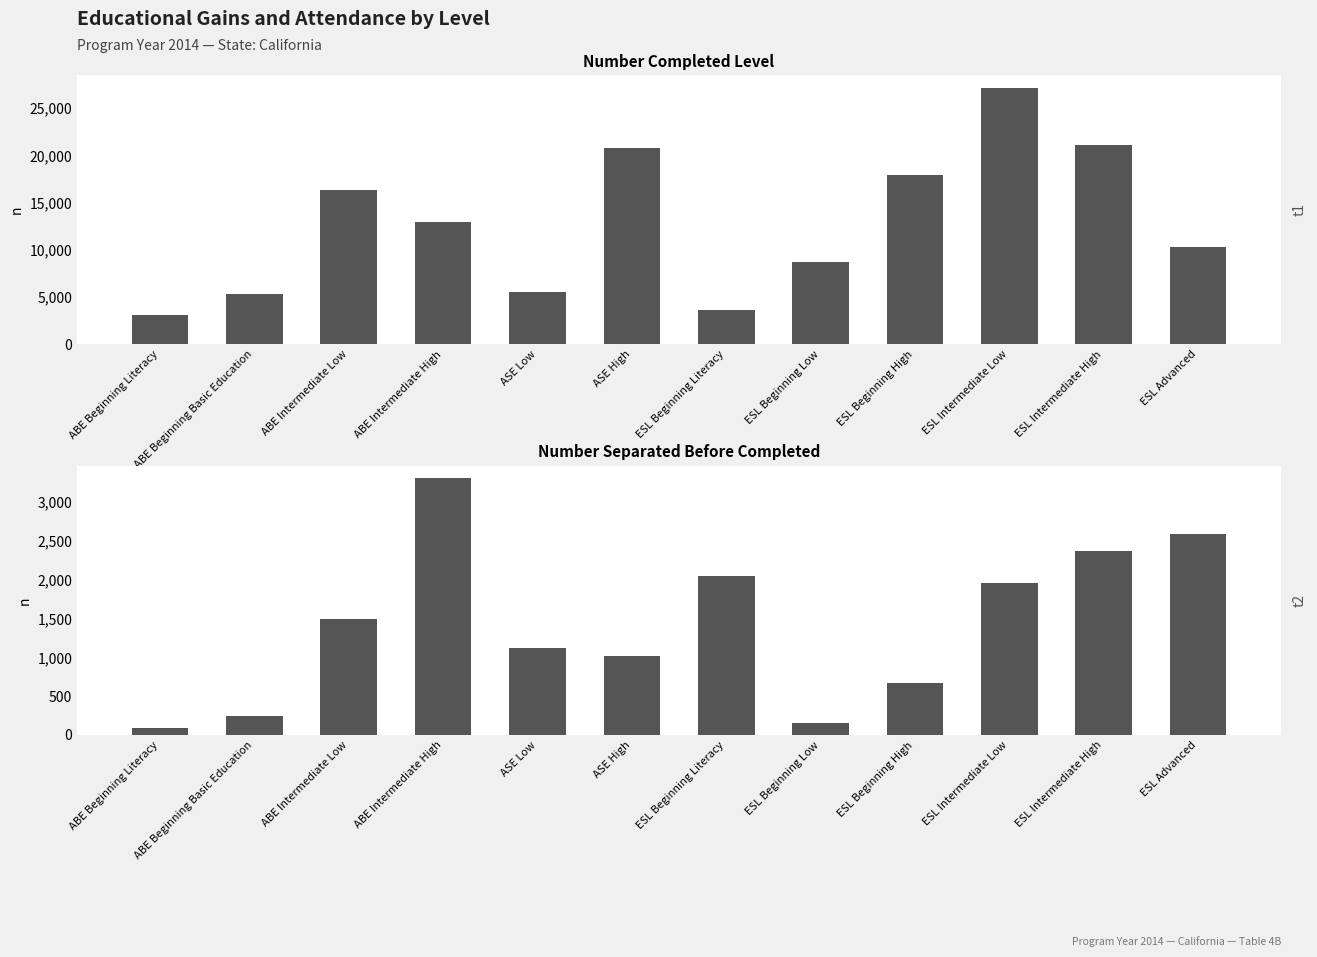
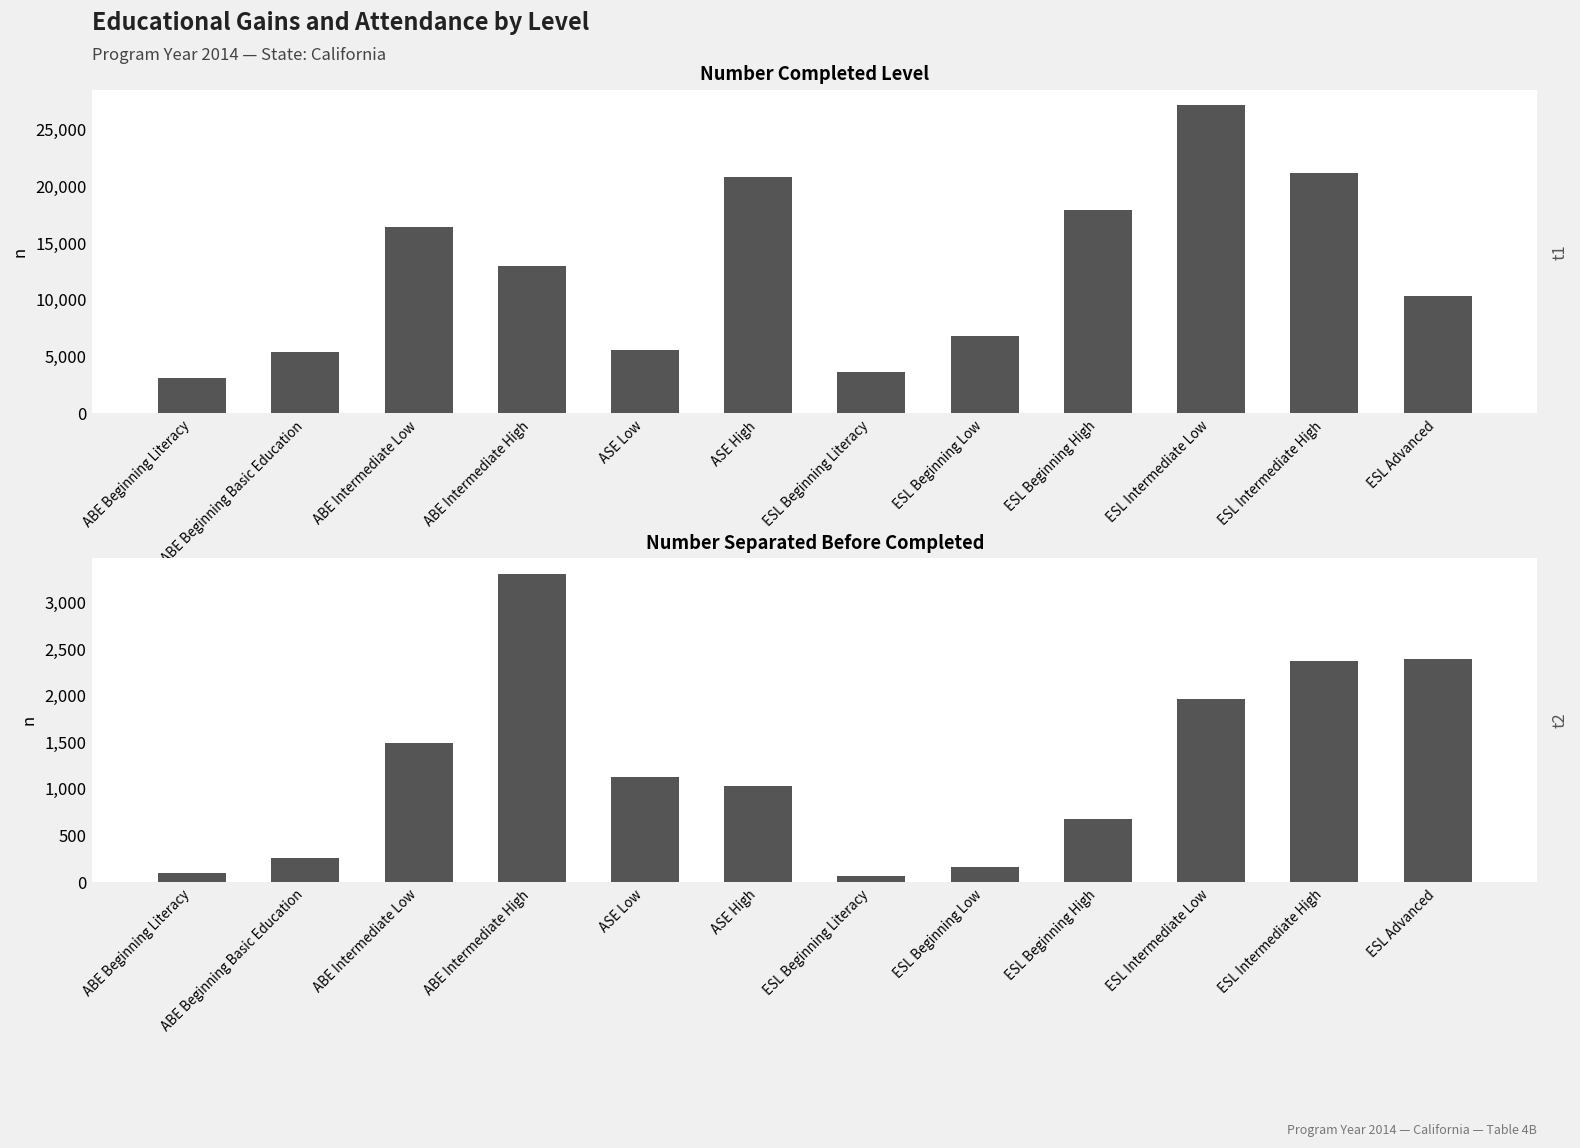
Number Completed Level, ESL Beginning Low: 9,000 -> 7,000
Number Separated Before Completed, ESL Beginning Literacy: 2,000 -> 100
Number Separated Before Completed, ESL Advanced: 2,600 -> 2,400
